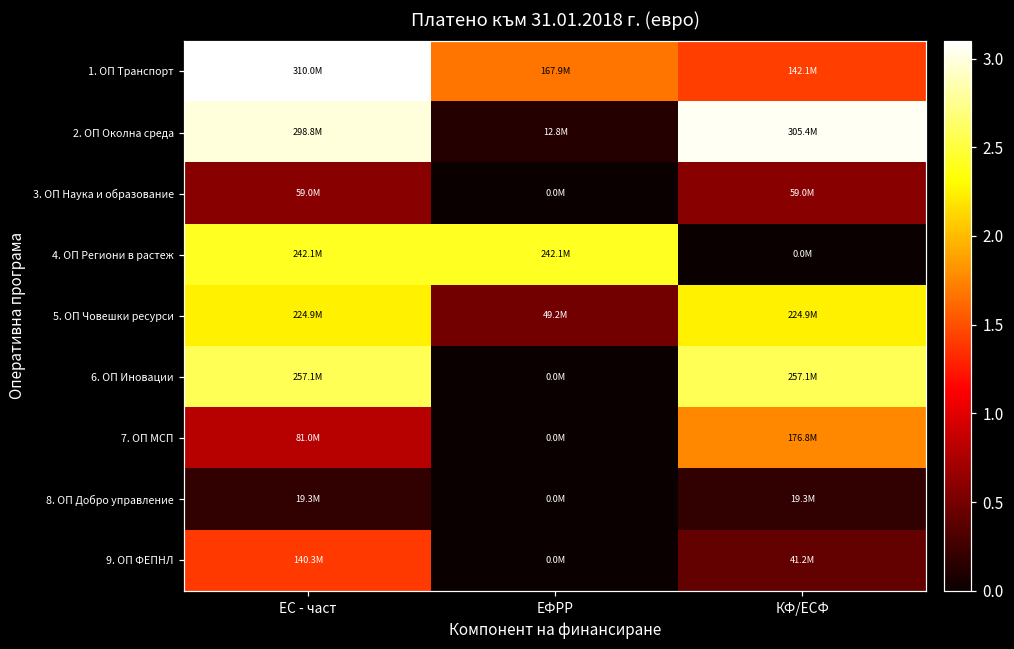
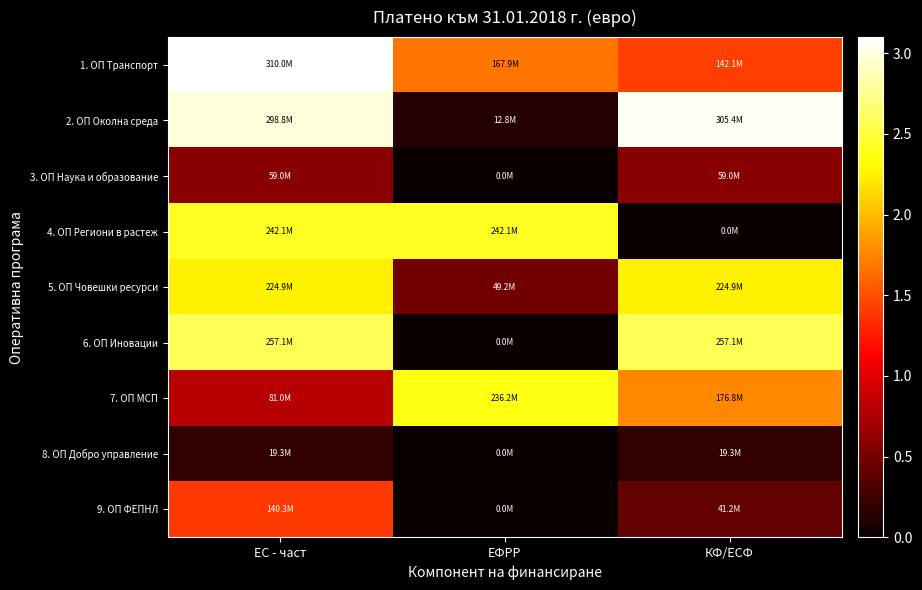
7. ОП МСП, ЕФРР: 0.0M -> 236.2M
